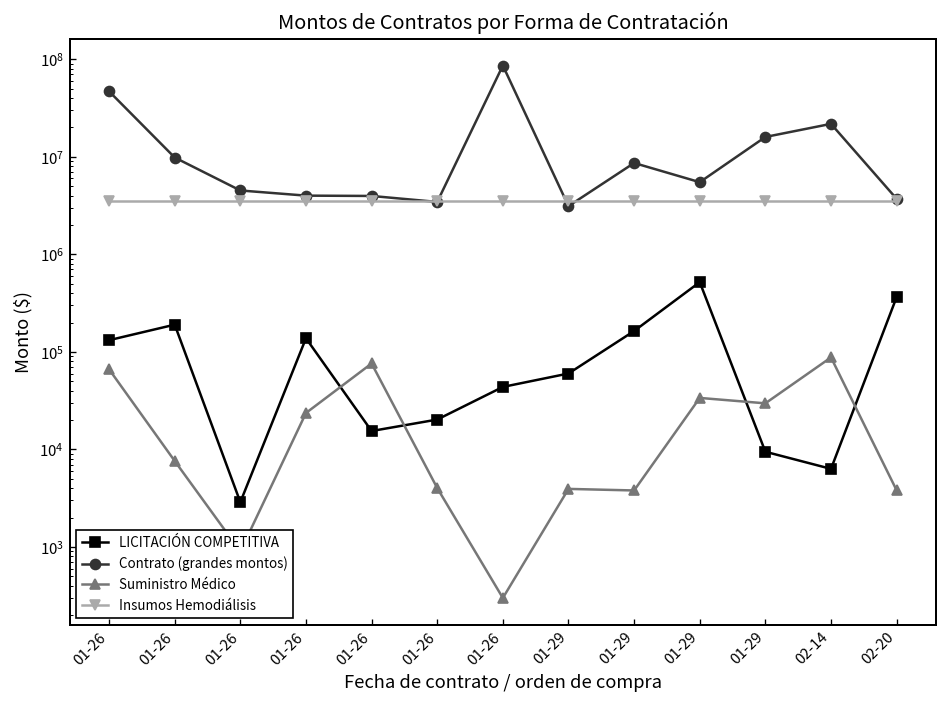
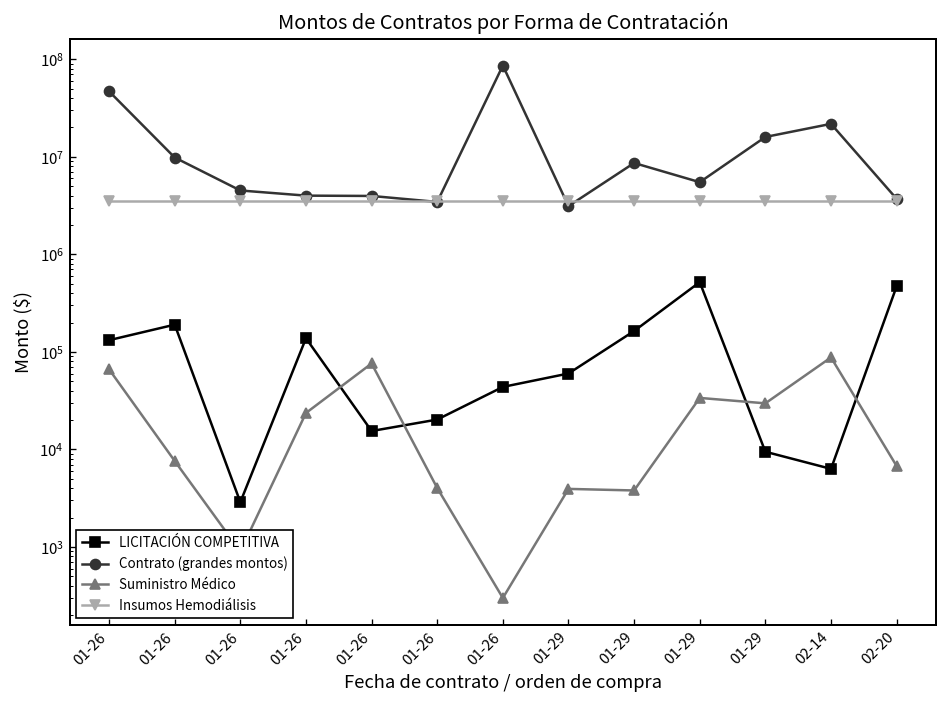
LICITACIÓN COMPETITIVA, 02-20: 400000 -> 500000
Suministro Médico, 02-20: 4000 -> 7000
